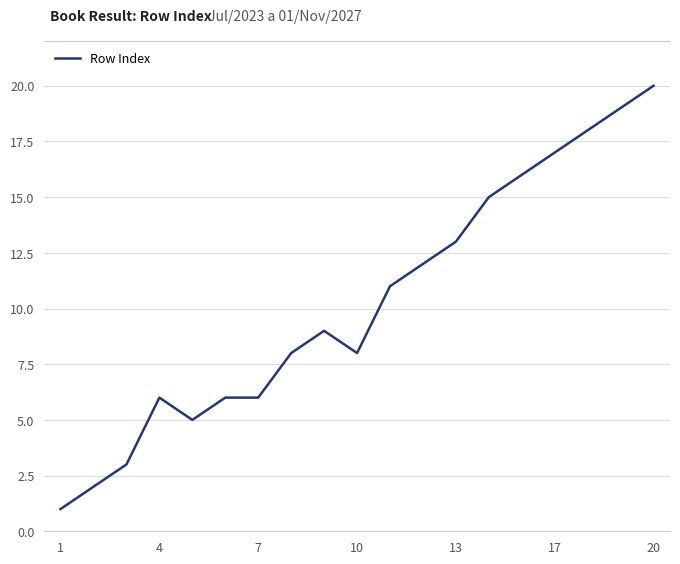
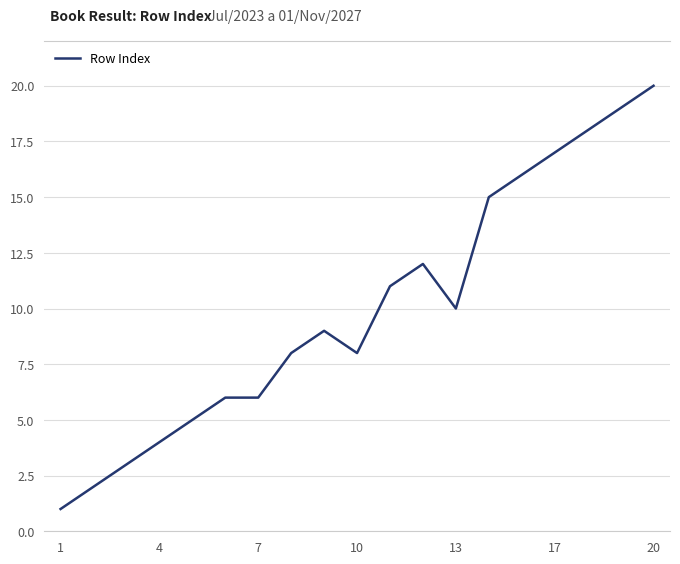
4: 6 -> 4
13: 13 -> 10
